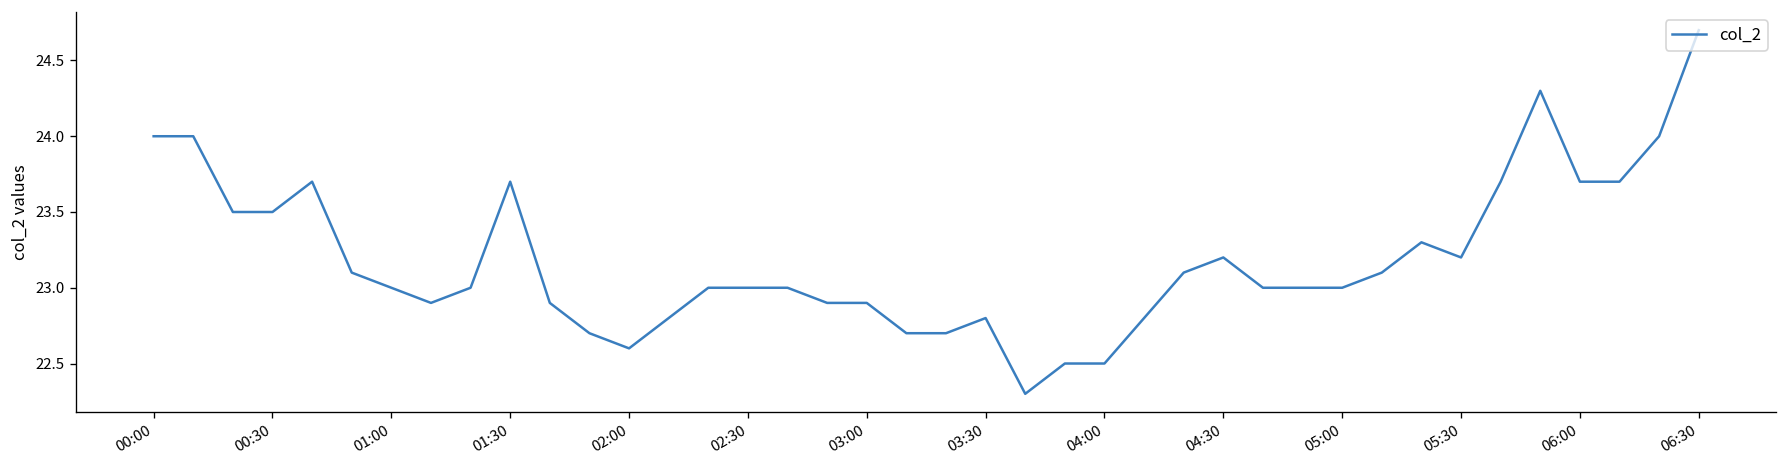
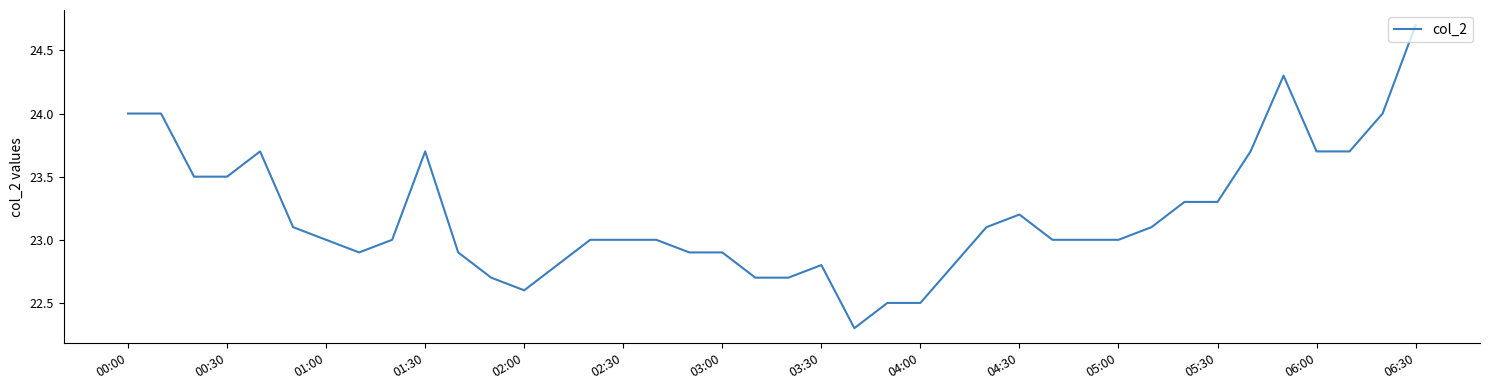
05:30: 23.2 -> 23.3
